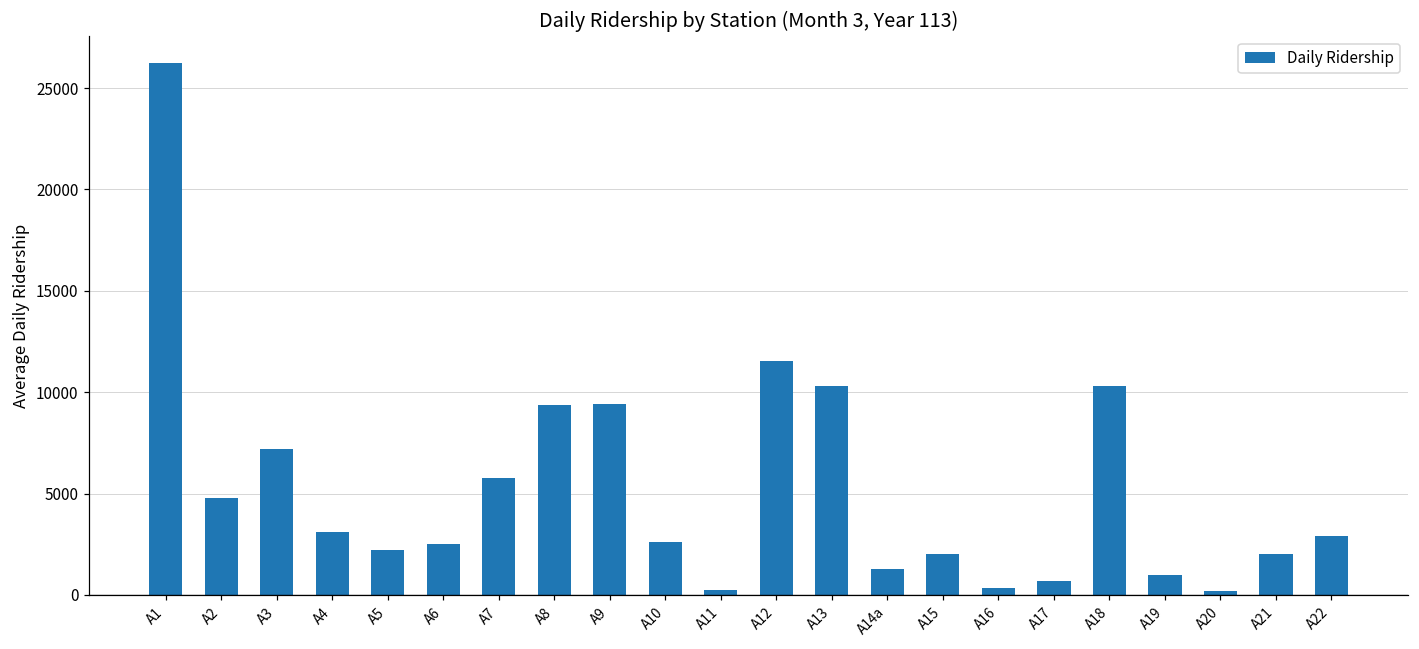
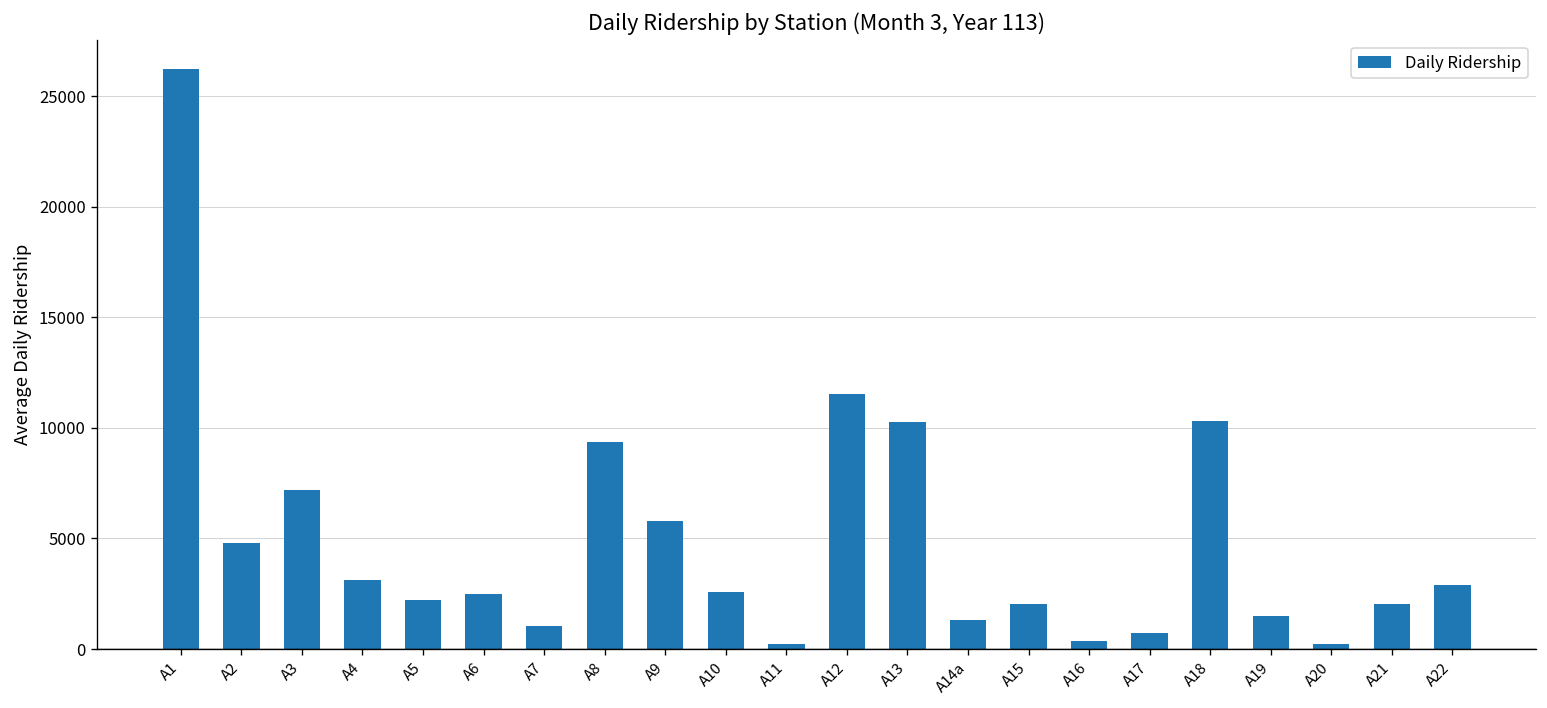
A7: 5800 -> 1000
A9: 9400 -> 5800
A19: 1000 -> 1500
